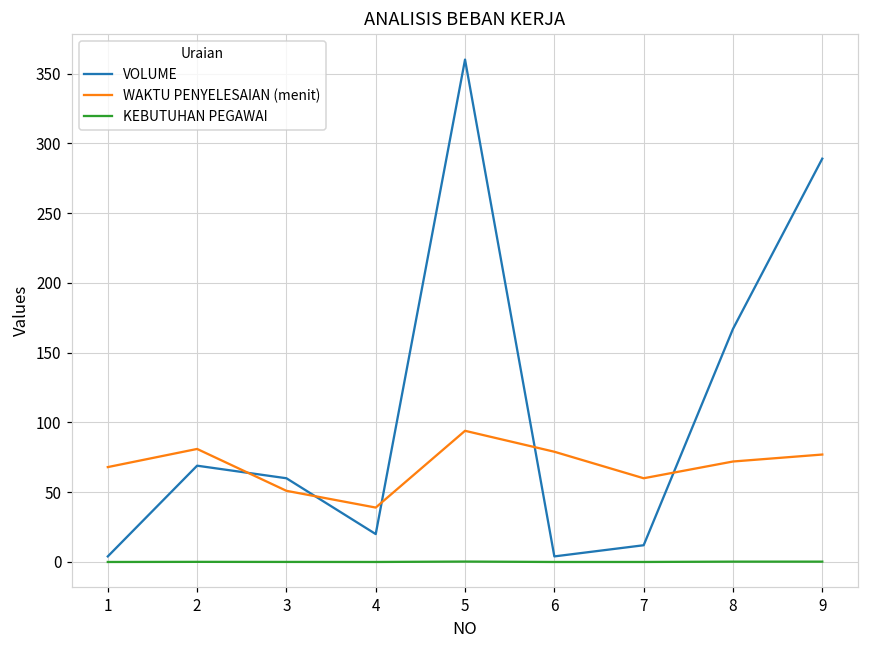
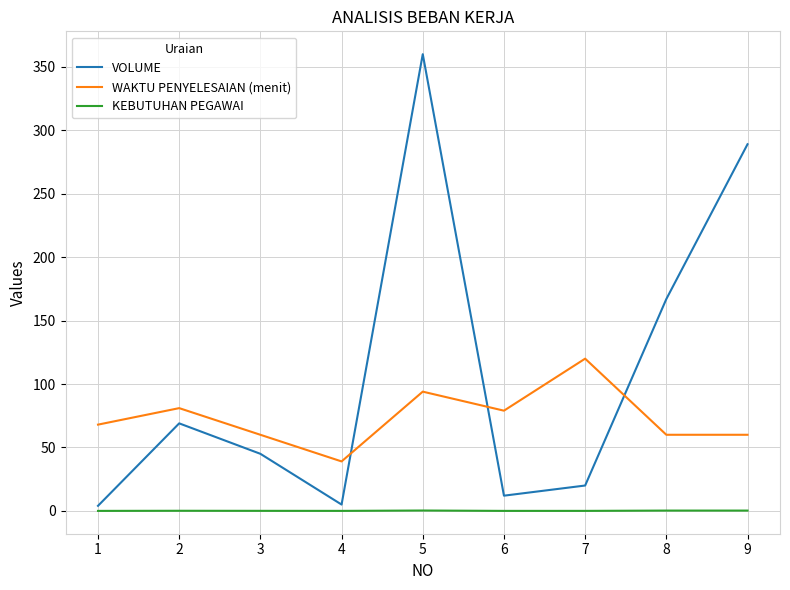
VOLUME, 3: 60 -> 45
WAKTU PENYELESAIAN (menit), 3: 51 -> 60
VOLUME, 4: 20 -> 5
VOLUME, 6: 4 -> 12
VOLUME, 7: 12 -> 20
WAKTU PENYELESAIAN (menit), 7: 60 -> 120
WAKTU PENYELESAIAN (menit), 8: 72 -> 60
WAKTU PENYELESAIAN (menit), 9: 77 -> 60
